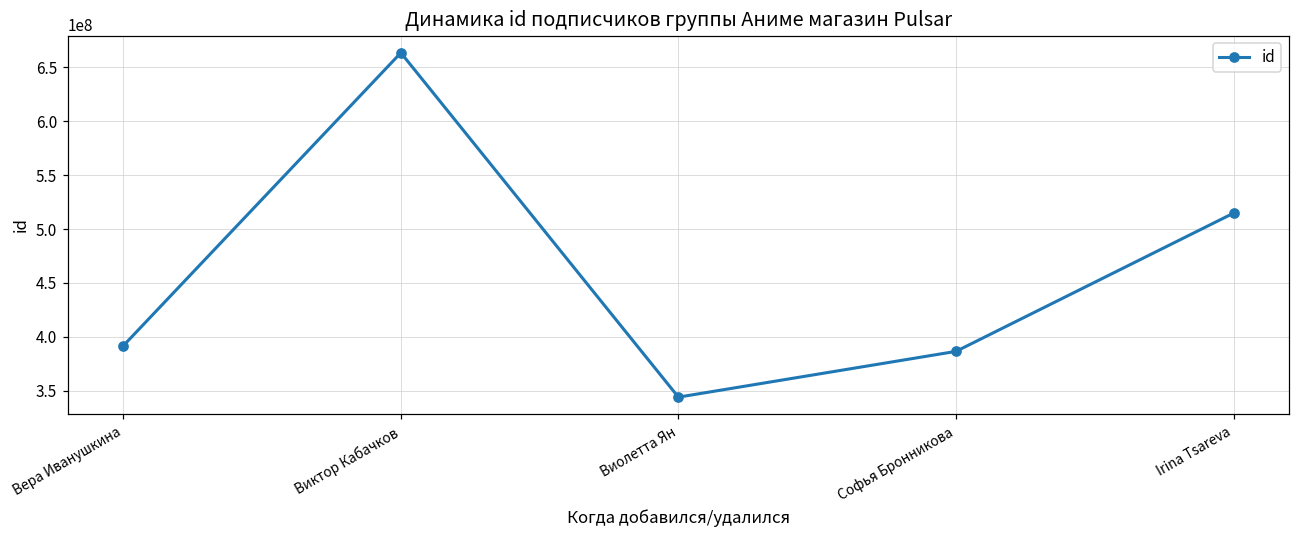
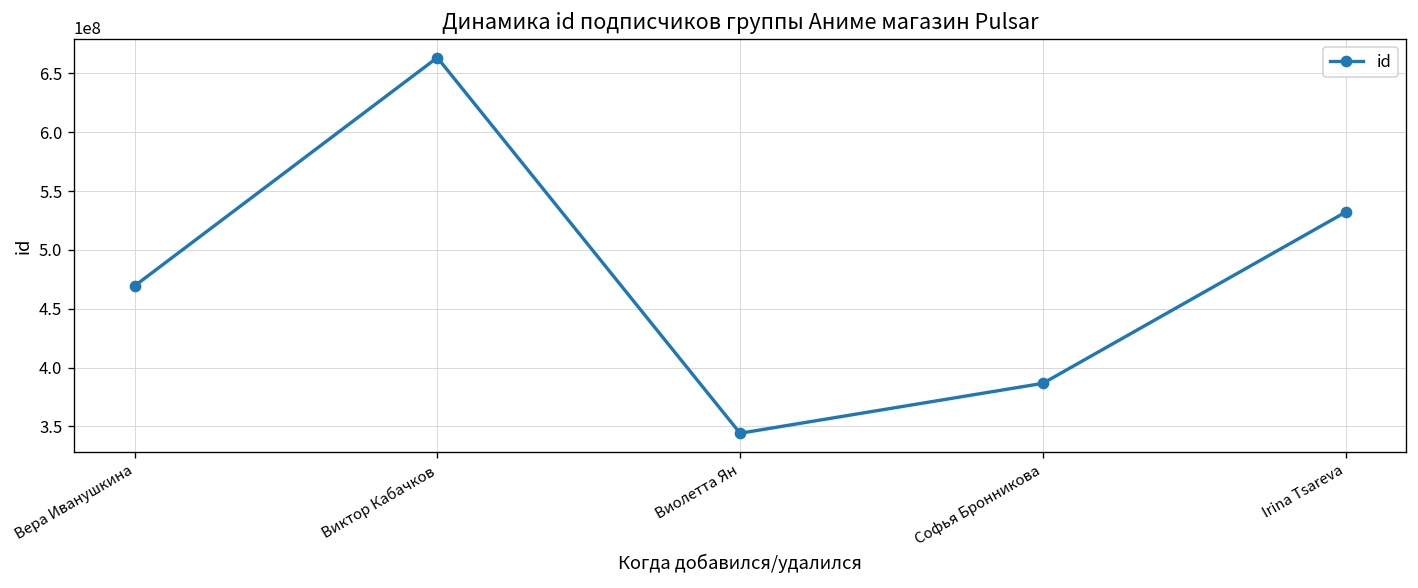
Вера Иванушкина: 390000000 -> 470000000
Irina Tsareva: 510000000 -> 530000000
